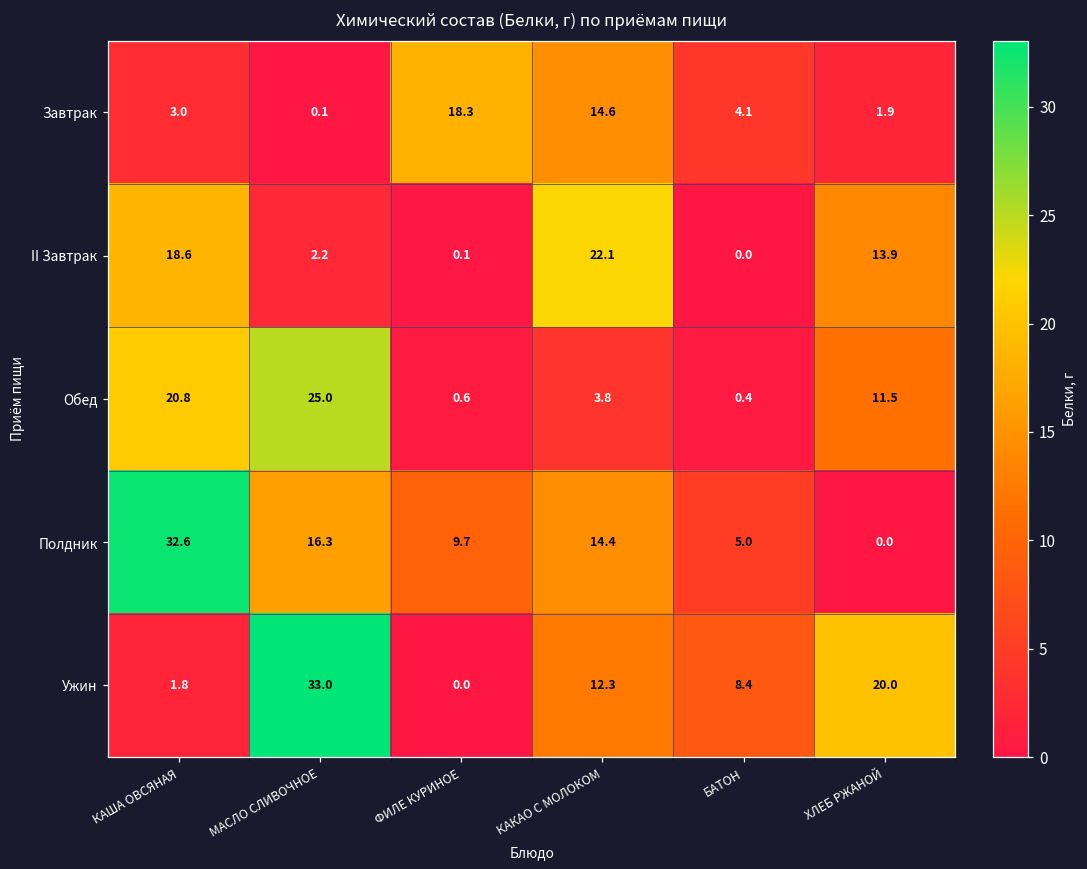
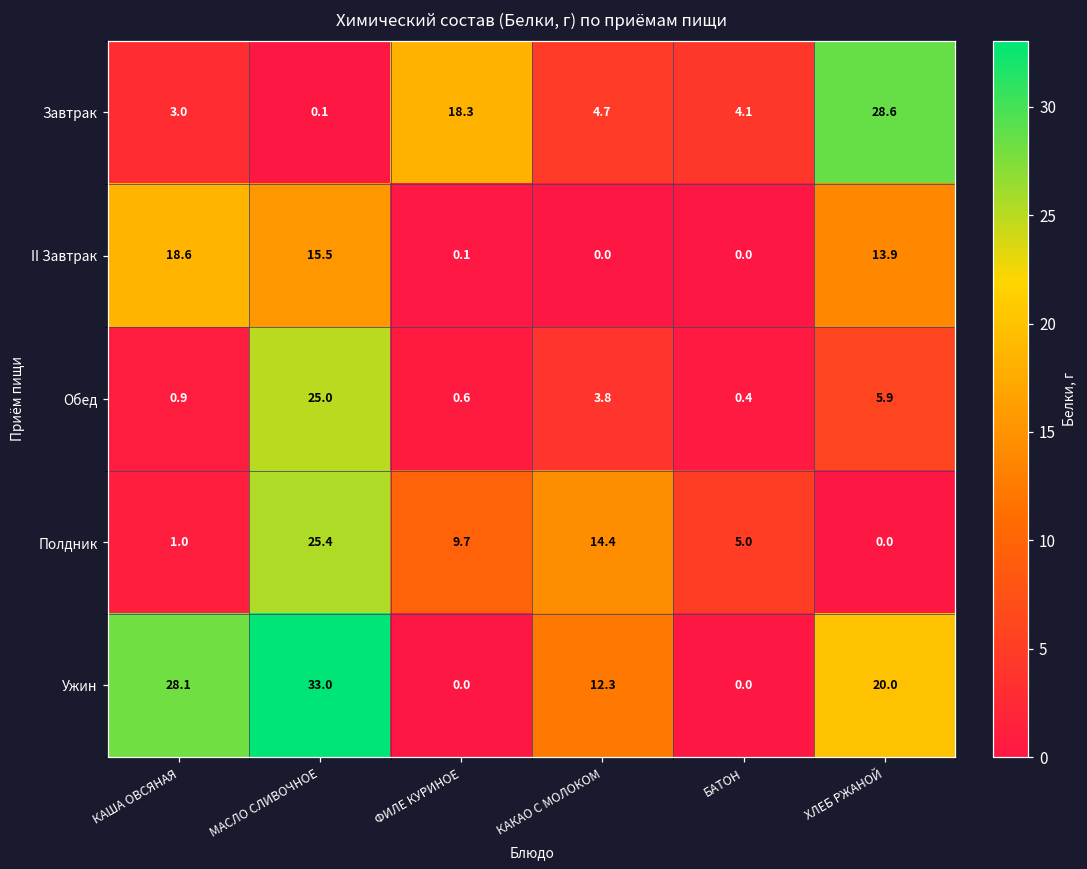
Завтрак, КАКАО С МОЛОКОМ: 14.6 -> 4.7
Завтрак, ХЛЕБ РЖАНОЙ: 1.9 -> 28.6
II Завтрак, МАСЛО СЛИВОЧНОЕ: 2.2 -> 15.5
II Завтрак, КАКАО С МОЛОКОМ: 22.1 -> 0.0
Обед, КАША ОВСЯНАЯ: 20.8 -> 0.9
Обед, ХЛЕБ РЖАНОЙ: 11.5 -> 5.9
Полдник, КАША ОВСЯНАЯ: 32.6 -> 1.0
Полдник, МАСЛО СЛИВОЧНОЕ: 16.3 -> 25.4
Ужин, КАША ОВСЯНАЯ: 1.8 -> 28.1
Ужин, БАТОН: 8.4 -> 0.0
